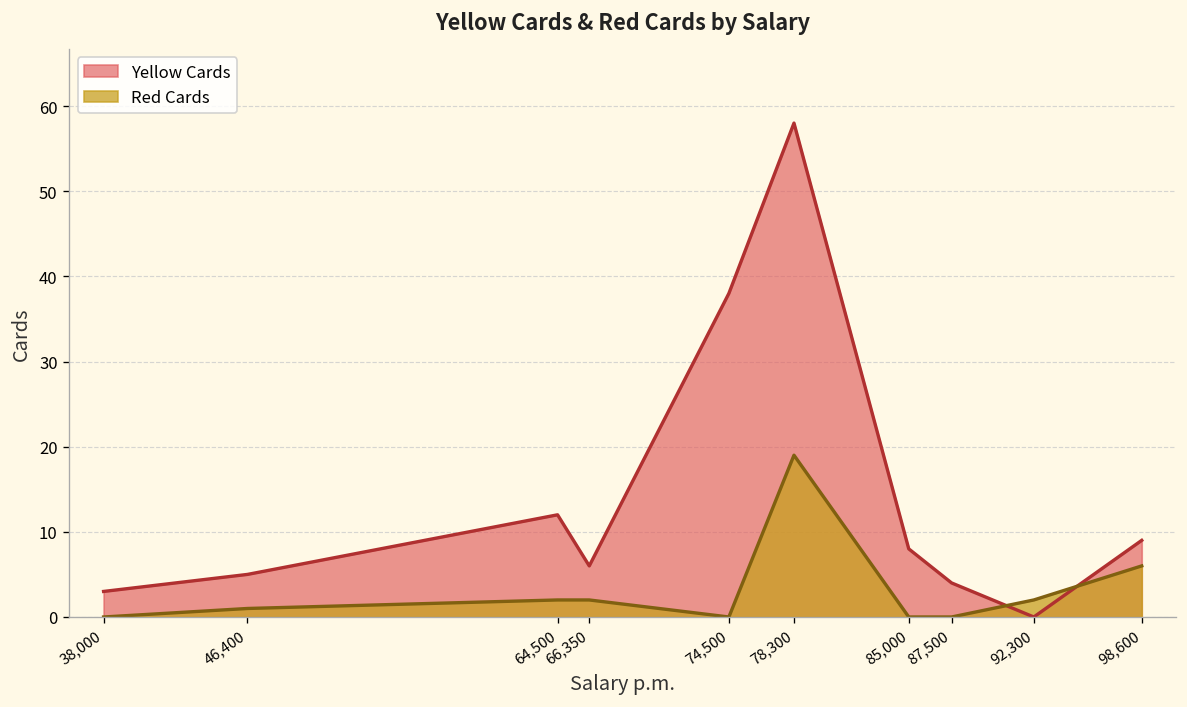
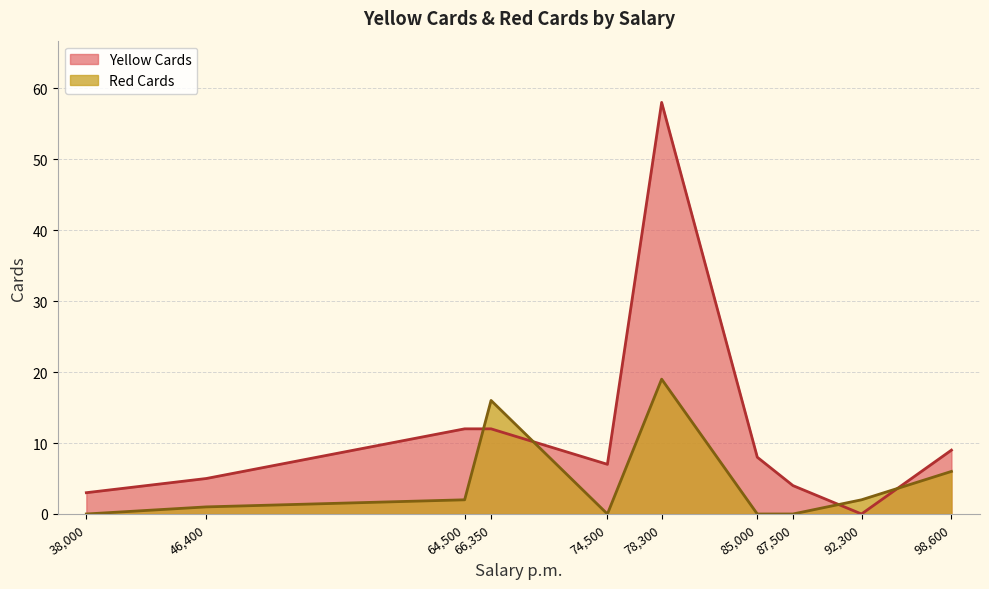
Yellow Cards, 66,350: 6 -> 12
Red Cards, 66,350: 2 -> 16
Yellow Cards, 74,500: 38 -> 7
